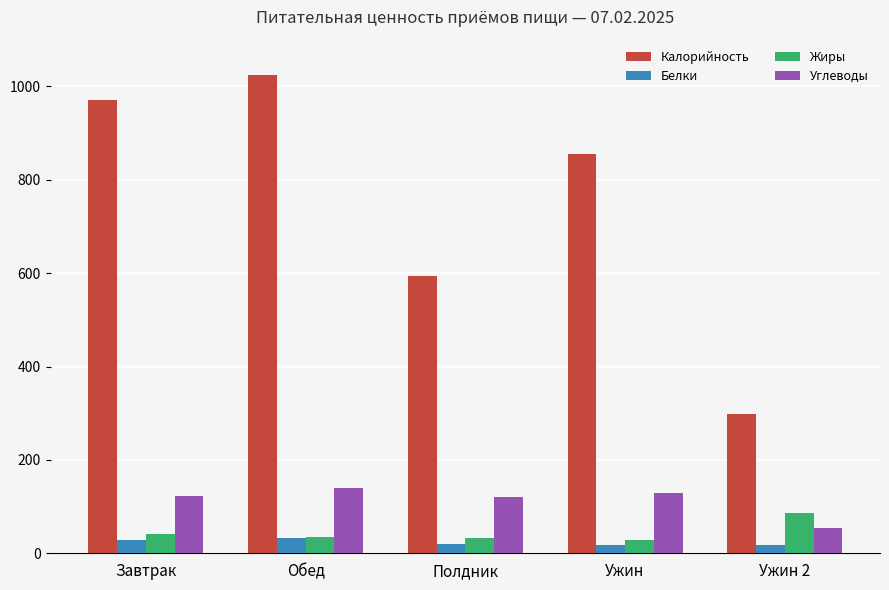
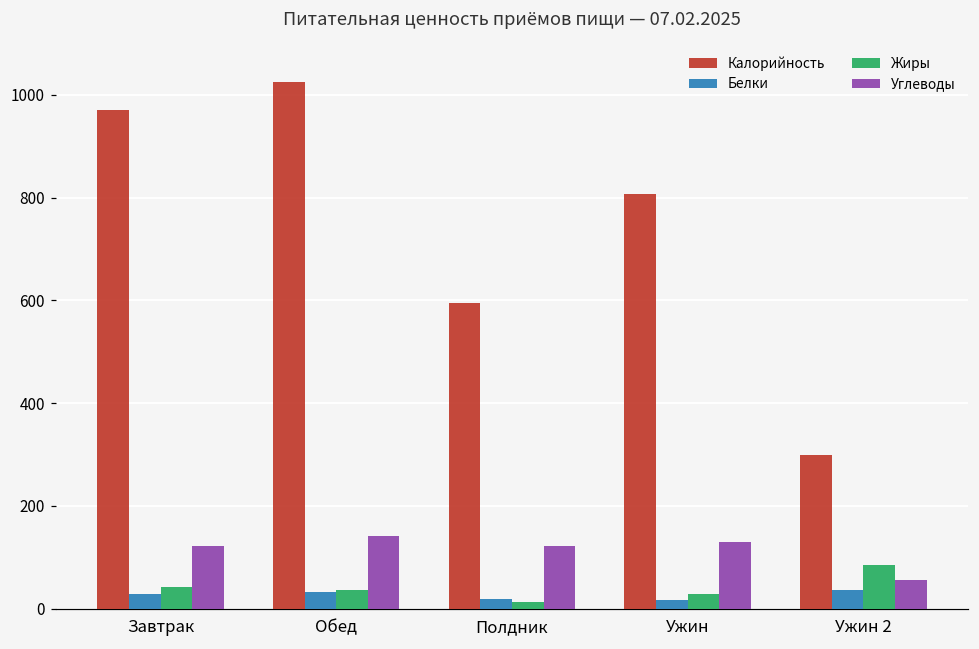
Жиры, Полдник: 30 -> 10
Калорийность, Ужин: 850 -> 810
Белки, Ужин 2: 20 -> 40
